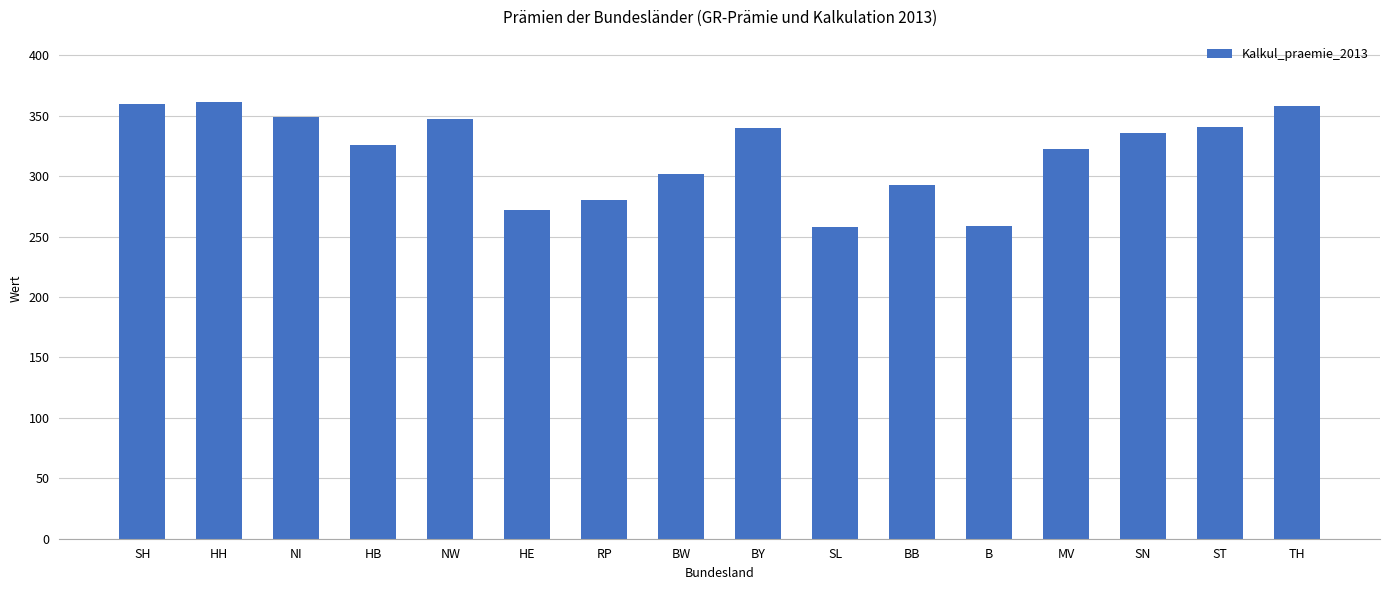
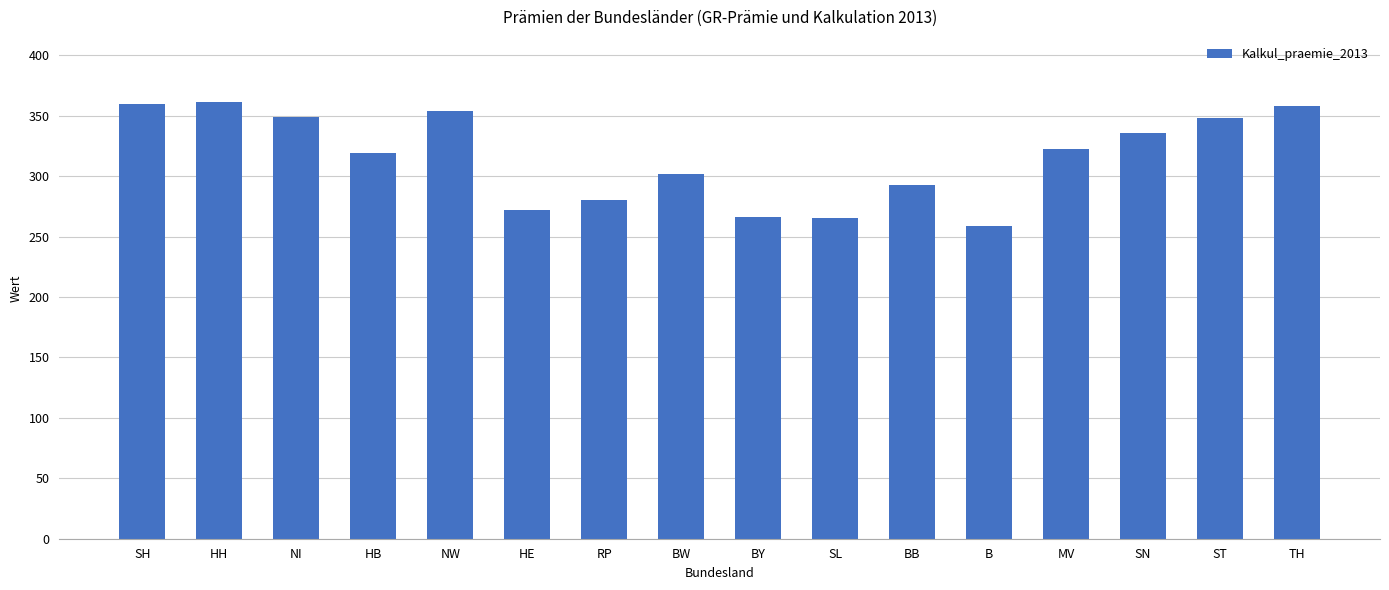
HB: 326 -> 319
NW: 347 -> 354
BY: 340 -> 266
SL: 258 -> 265
ST: 341 -> 348
